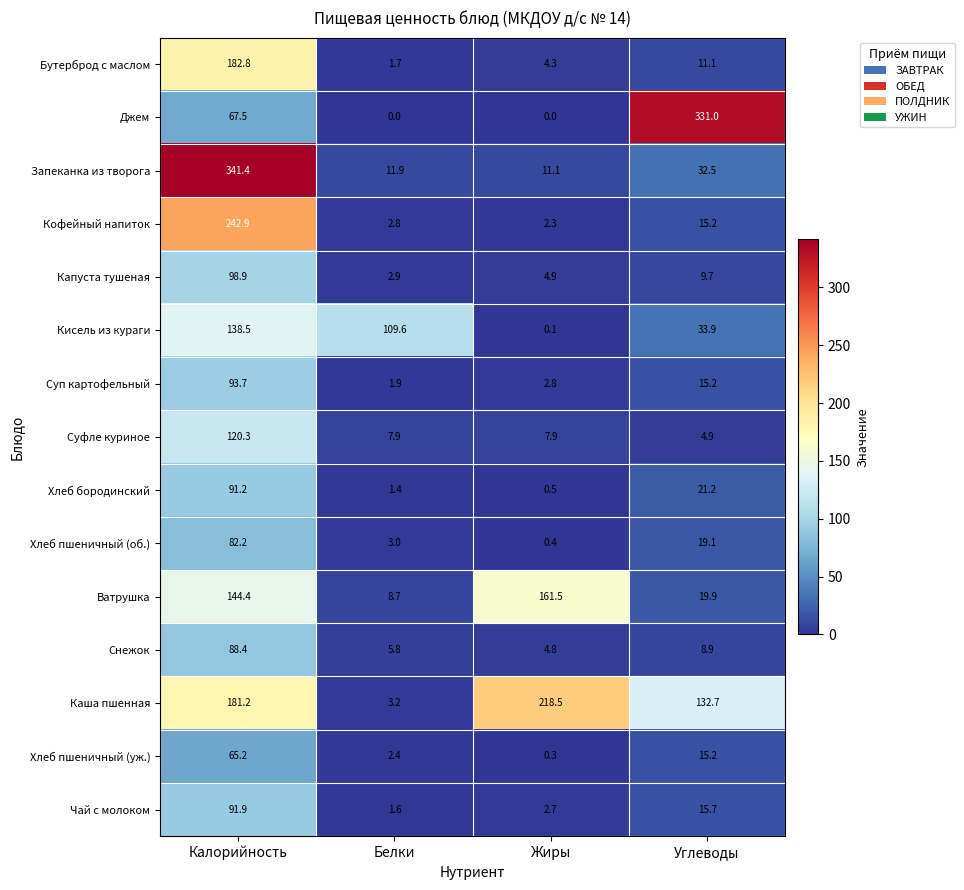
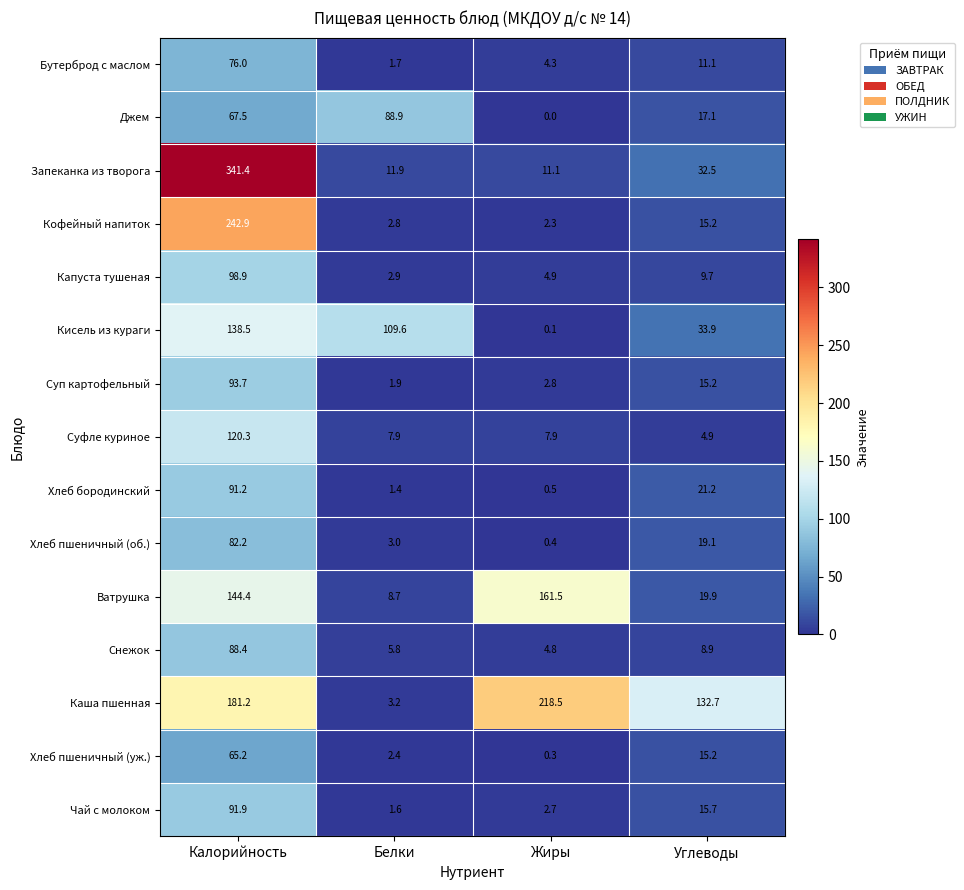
Бутерброд с маслом, Калорийность: 182.8 -> 76.0
Джем, Белки: 0.0 -> 88.9
Джем, Углеводы: 331.0 -> 17.1
